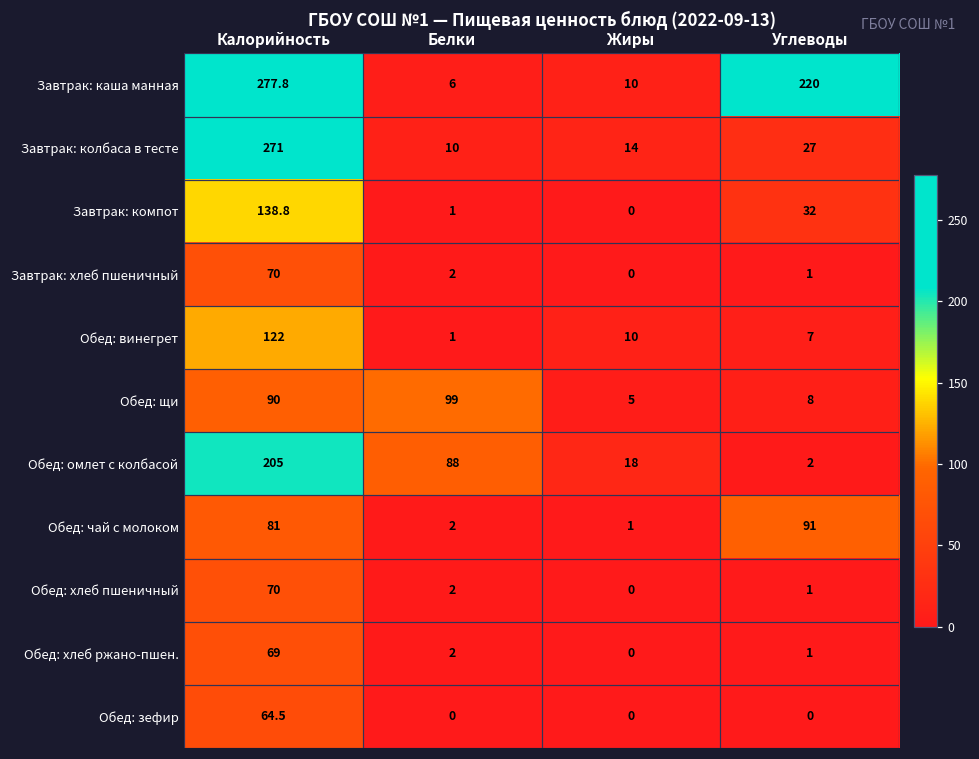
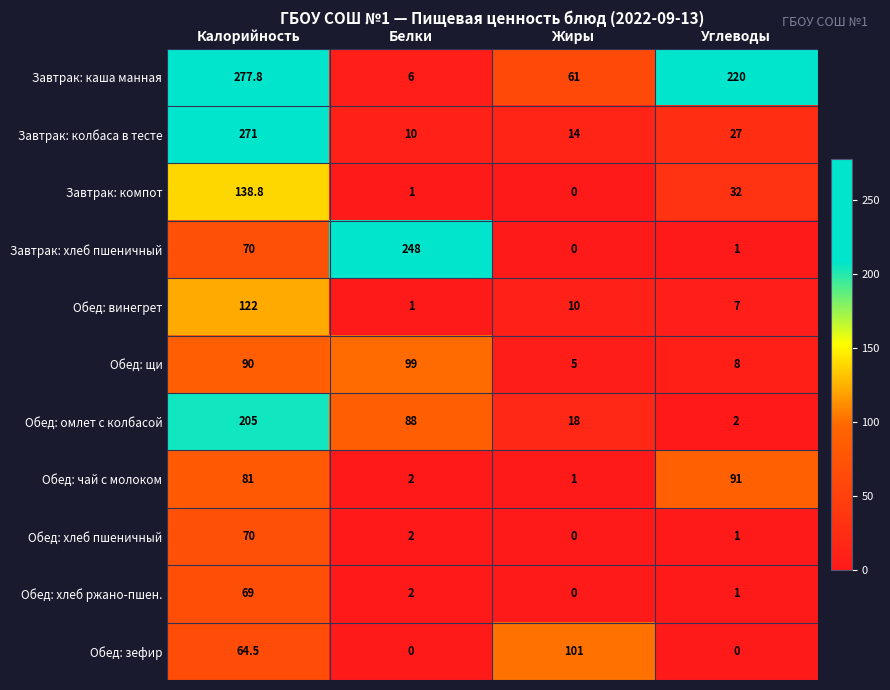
Завтрак: каша манная, Жиры: 10 -> 61
Завтрак: хлеб пшеничный, Белки: 2 -> 248
Обед: зефир, Жиры: 0 -> 101
